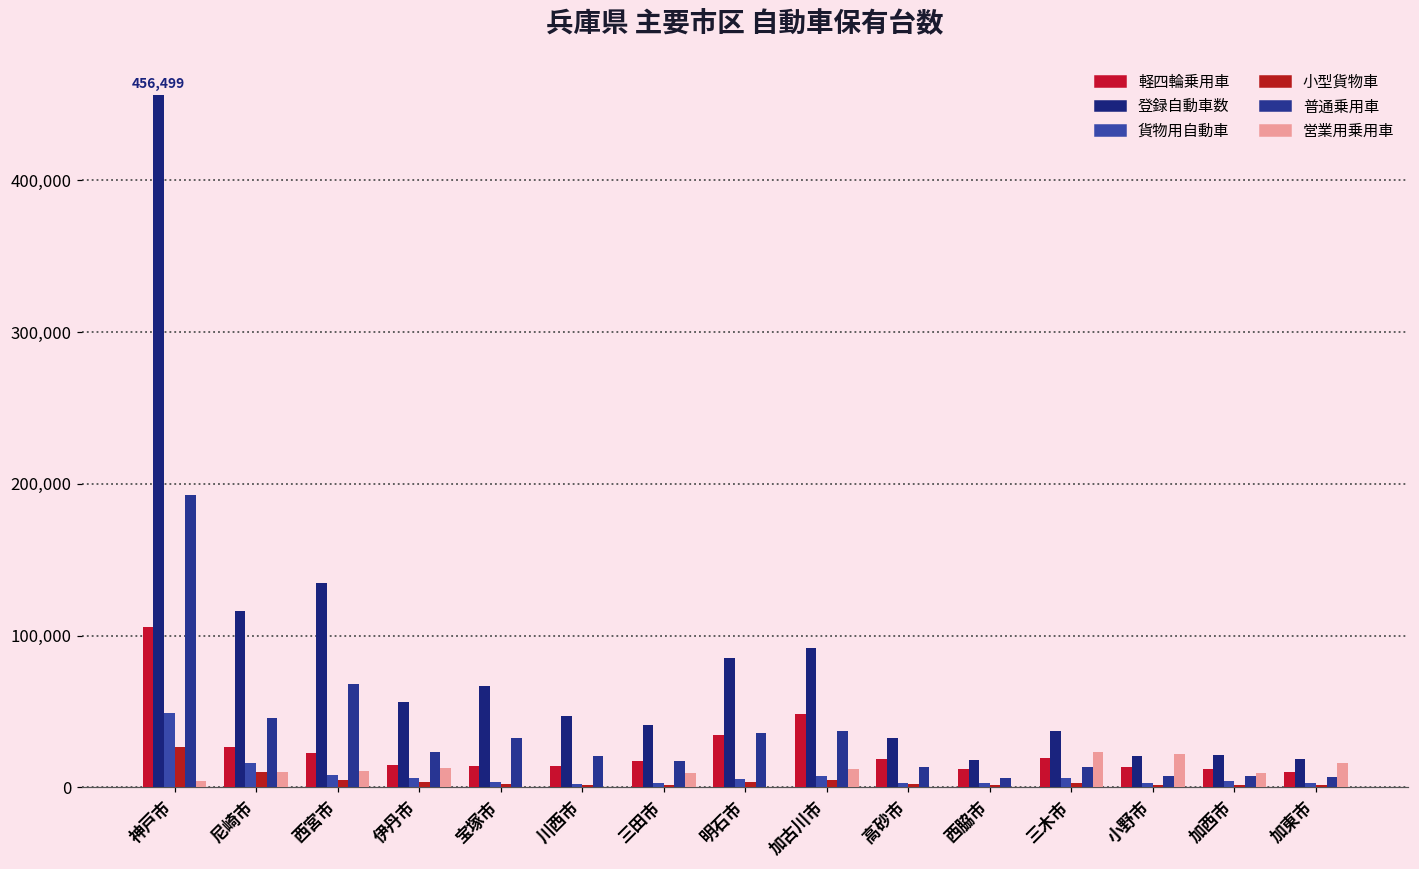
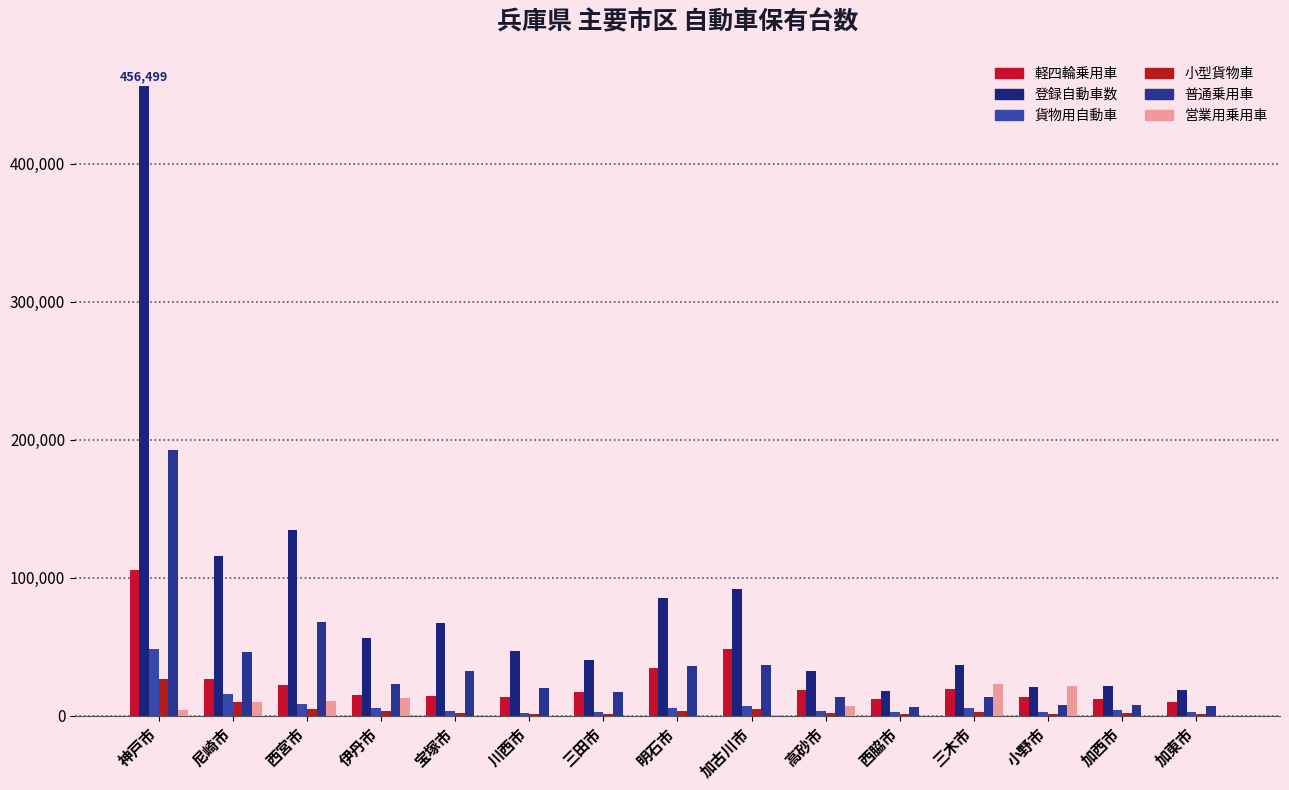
営業用乗用車, 三田市: 10,000 -> 0
営業用乗用車, 加古川市: 12,000 -> 0
営業用乗用車, 高砂市: 0 -> 7,000
営業用乗用車, 加西市: 9,000 -> 0
営業用乗用車, 加東市: 16,000 -> 0
